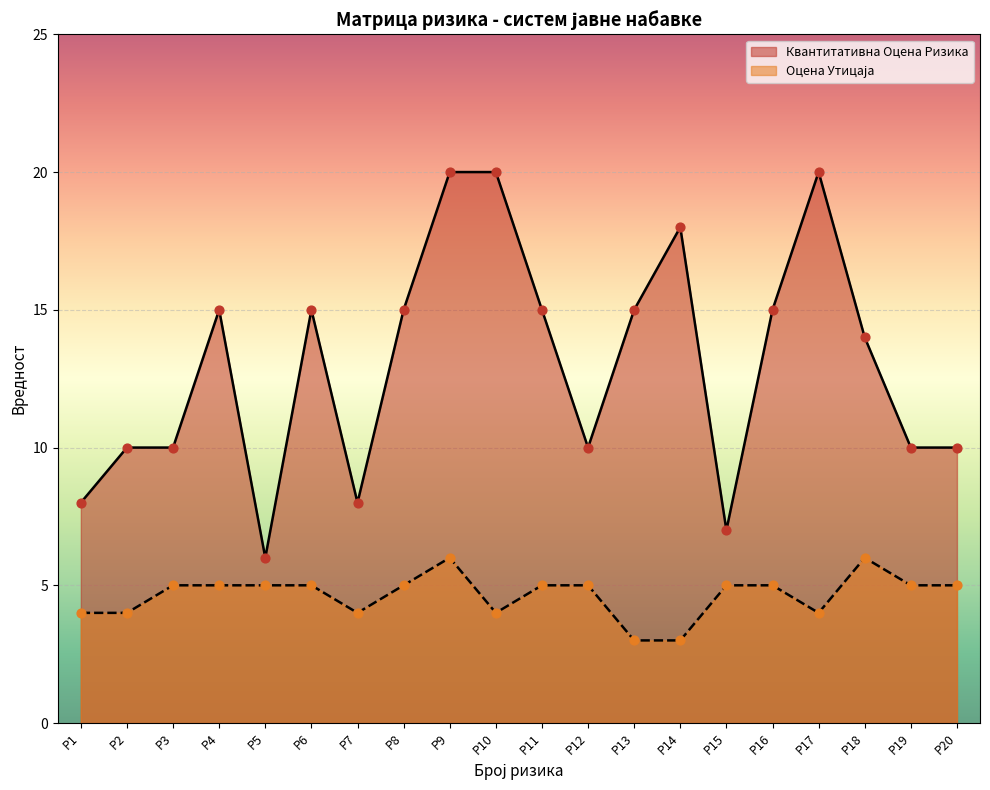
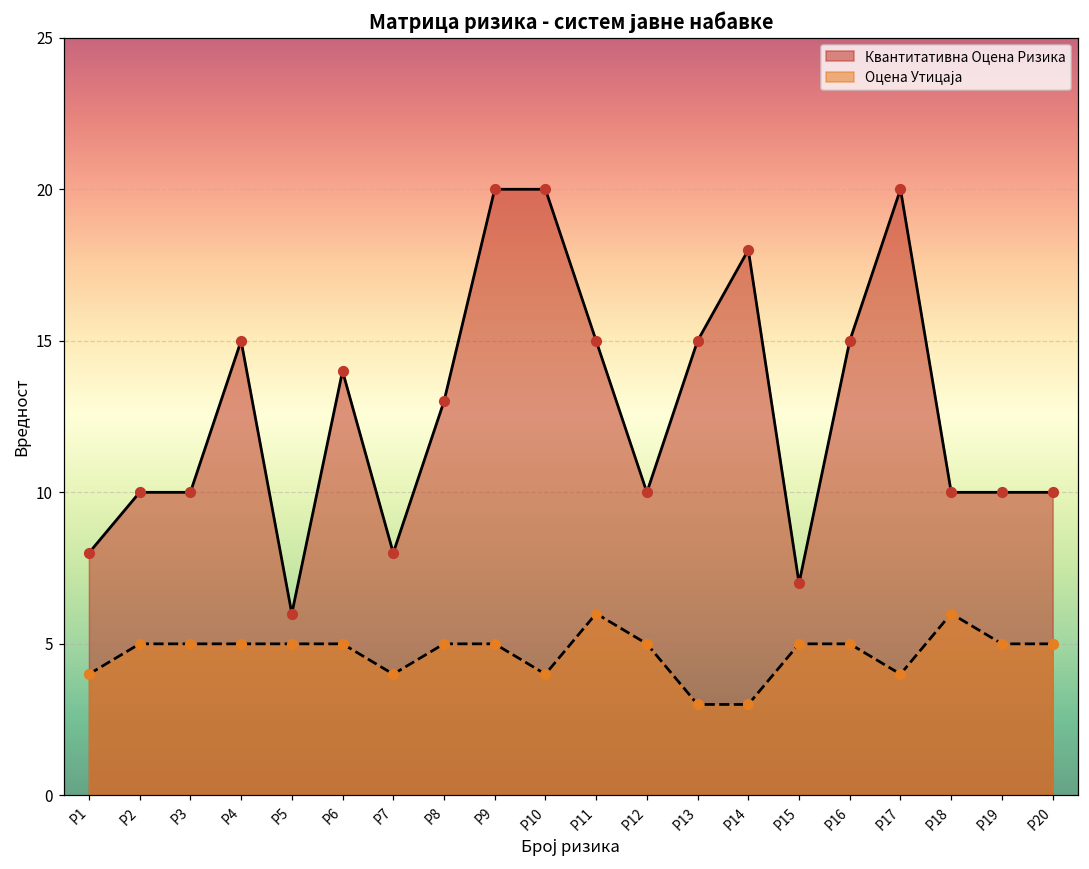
Оцена Утицаја, Р2: 4 -> 5
Квантитативна Оцена Ризика, Р6: 15 -> 14
Квантитативна Оцена Ризика, Р8: 15 -> 13
Оцена Утицаја, Р9: 6 -> 5
Оцена Утицаја, Р11: 5 -> 6
Квантитативна Оцена Ризика, Р18: 14 -> 10
